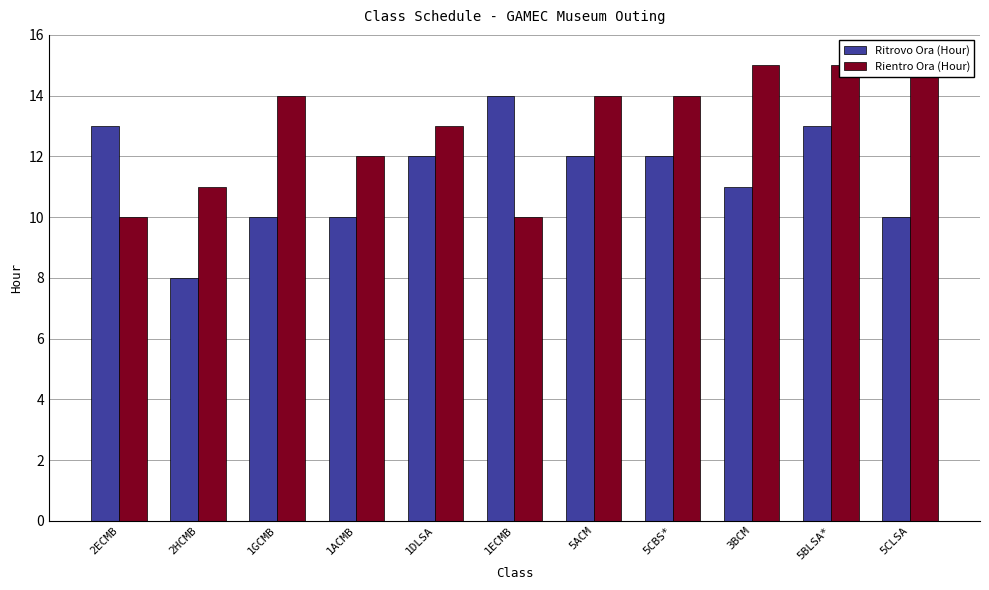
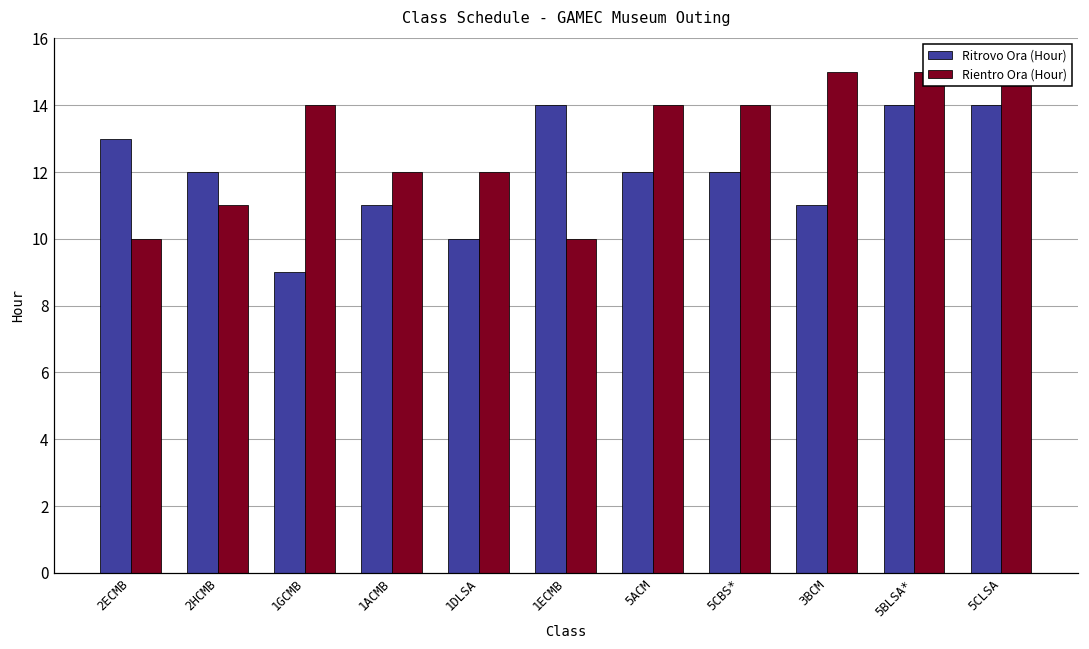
Ritrovo Ora (Hour), 2HCMB: 8 -> 12
Ritrovo Ora (Hour), 1GCMB: 10 -> 9
Ritrovo Ora (Hour), 1ACMB: 10 -> 11
Ritrovo Ora (Hour), 1DLSA: 12 -> 10
Rientro Ora (Hour), 1DLSA: 13 -> 12
Ritrovo Ora (Hour), 5BLSA*: 13 -> 14
Ritrovo Ora (Hour), 5CLSA: 10 -> 14
